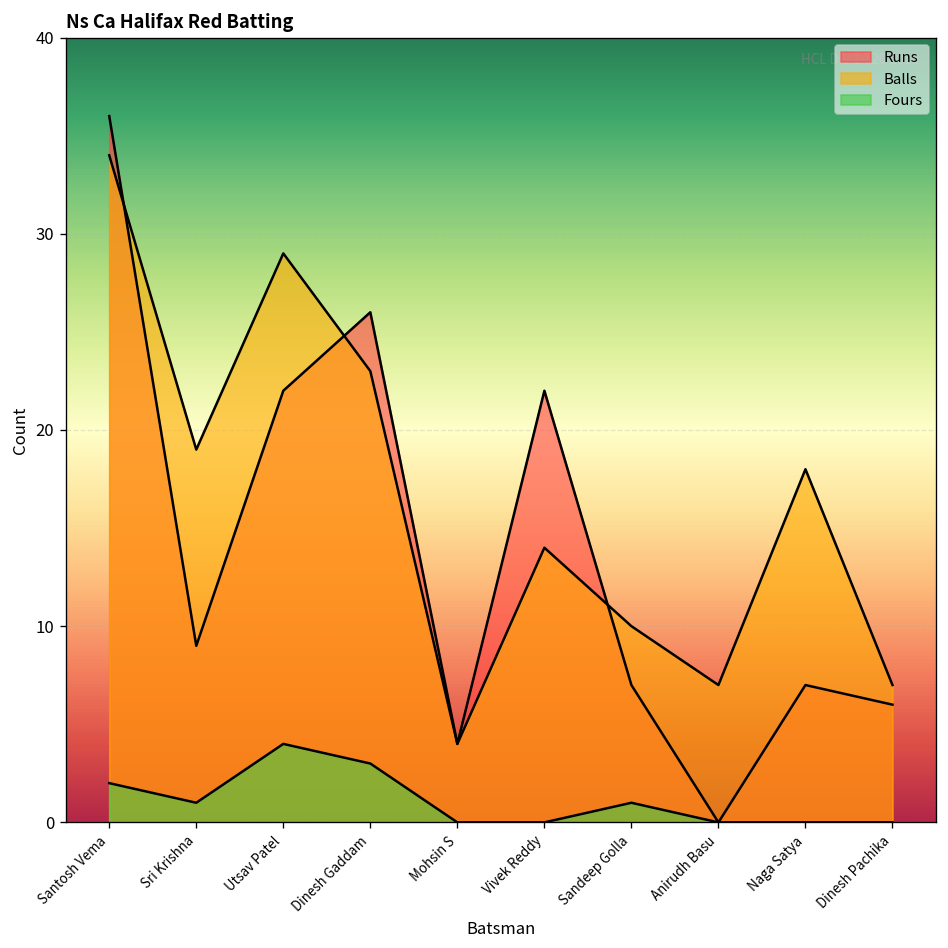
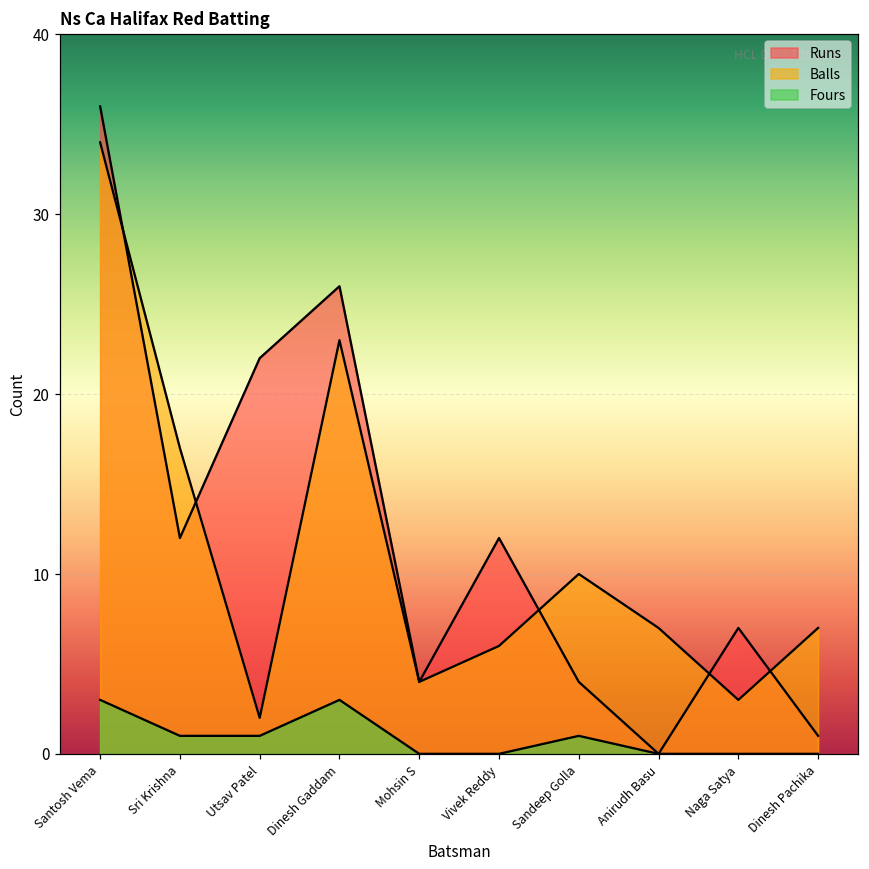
Fours, Santosh Vema: 2 -> 3
Runs, Sri Krishna: 9 -> 12
Balls, Sri Krishna: 19 -> 17
Balls, Utsav Patel: 29 -> 2
Fours, Utsav Patel: 4 -> 1
Runs, Vivek Reddy: 22 -> 12
Balls, Vivek Reddy: 14 -> 6
Runs, Sandeep Golla: 7 -> 4
Balls, Naga Satya: 18 -> 3
Runs, Dinesh Pachika: 6 -> 1
